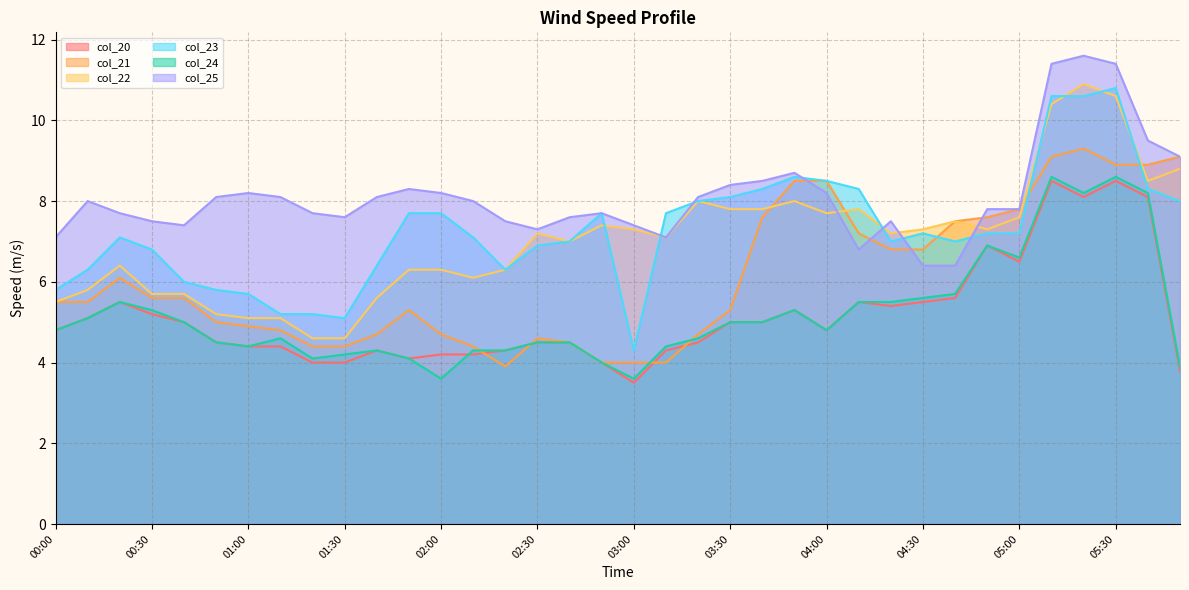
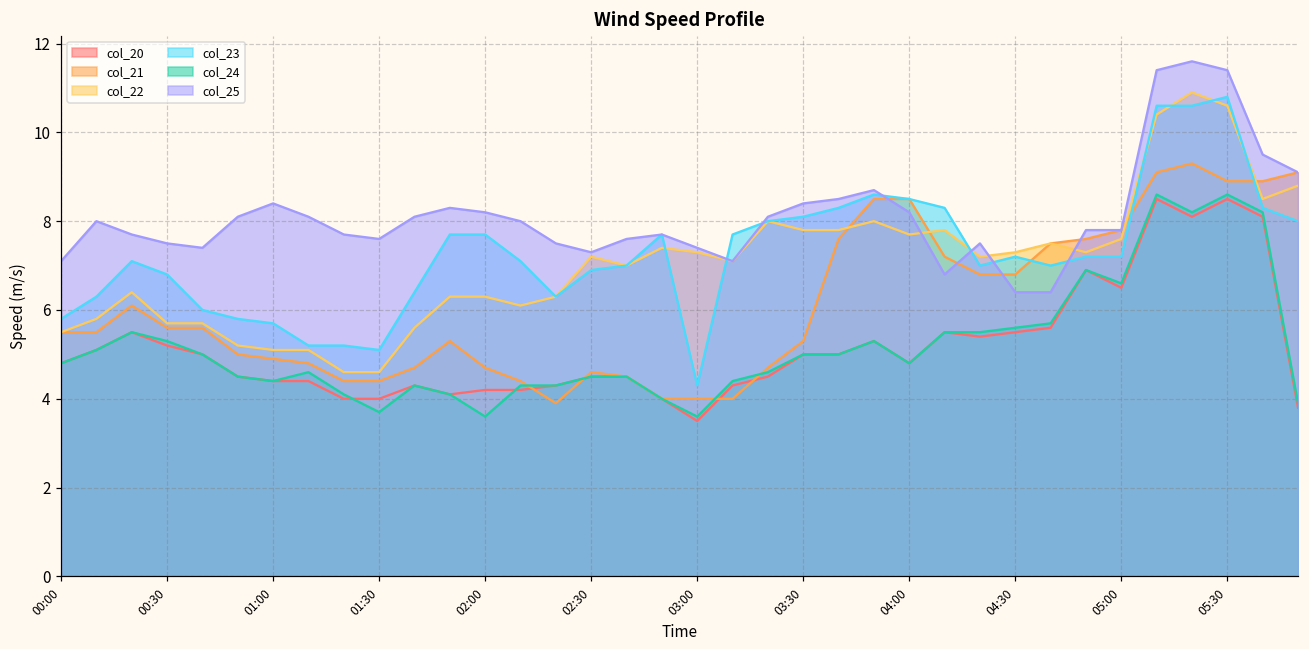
col_25, 01:00: 8.2 -> 8.4
col_24, 01:30: 4.2 -> 3.7
